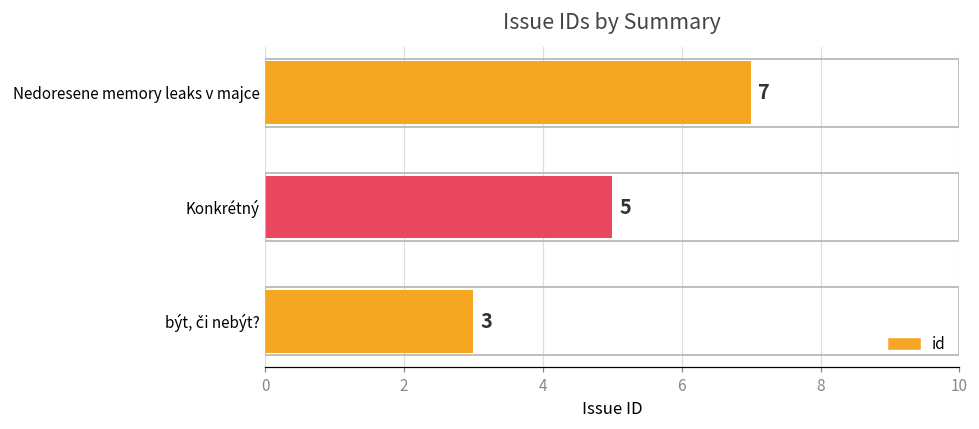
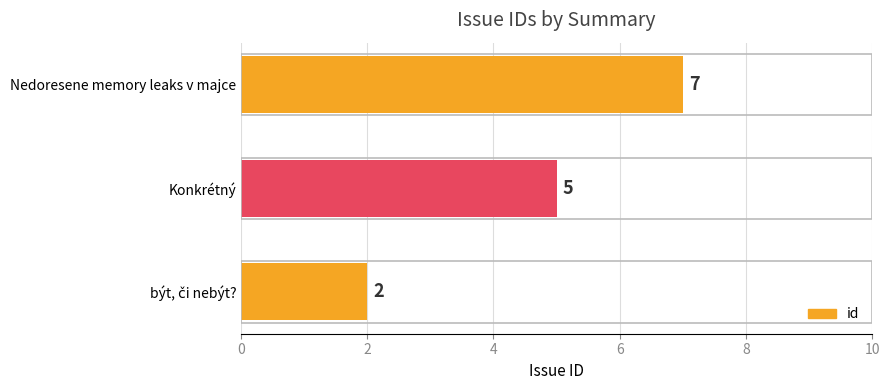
být, či nebýt?: 3 -> 2
